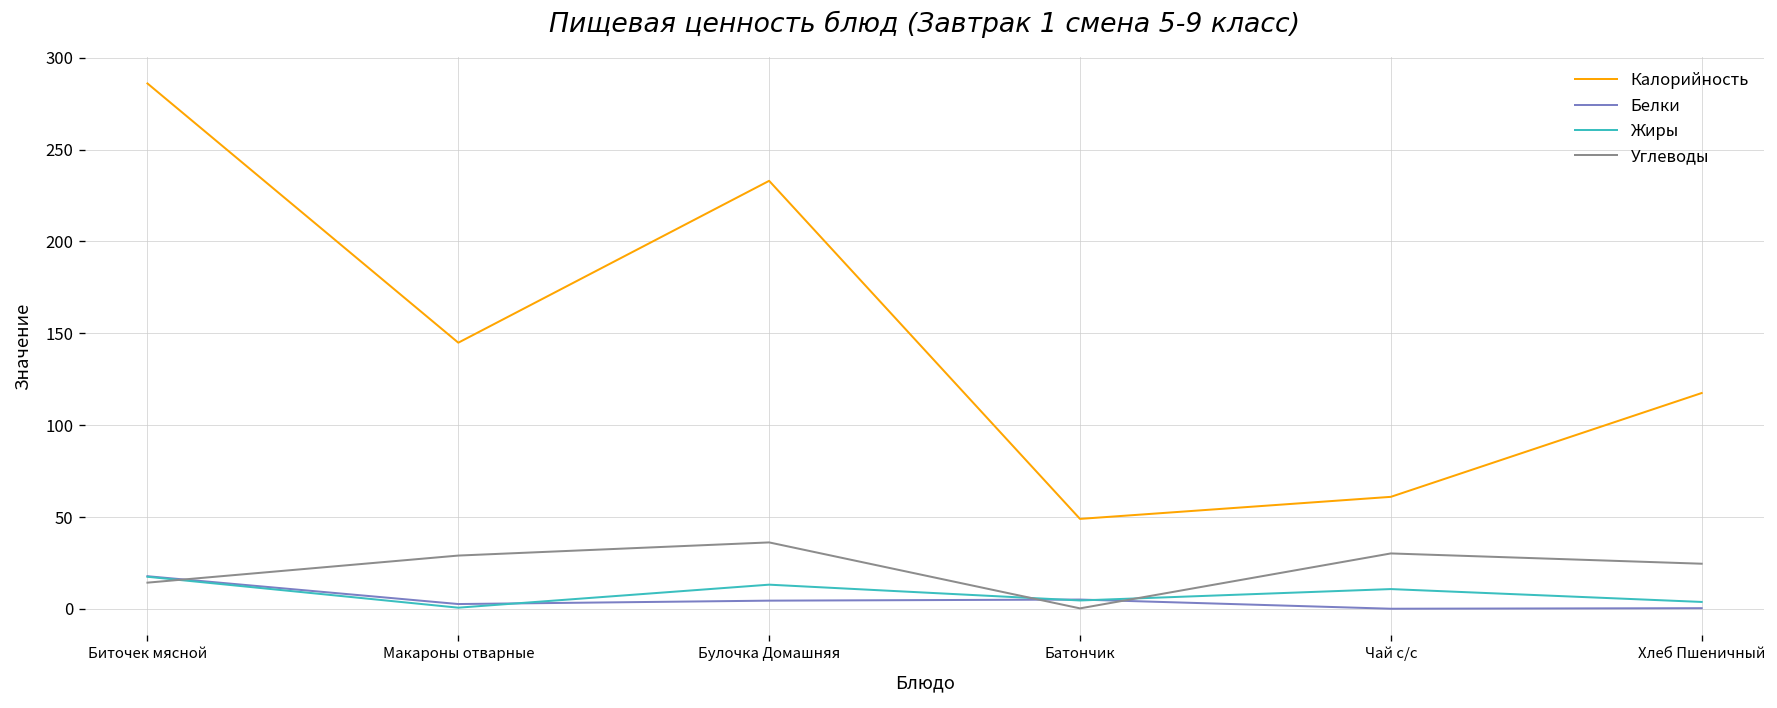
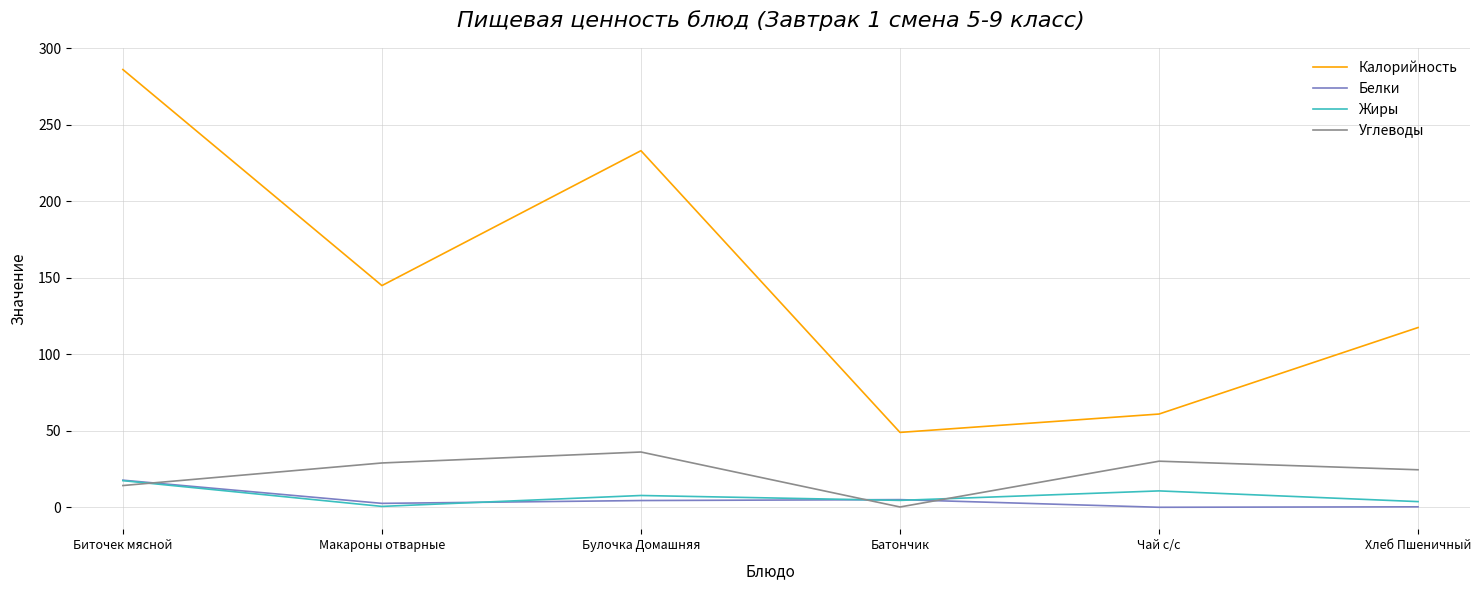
Жиры, Булочка Домашняя: 13 -> 8
